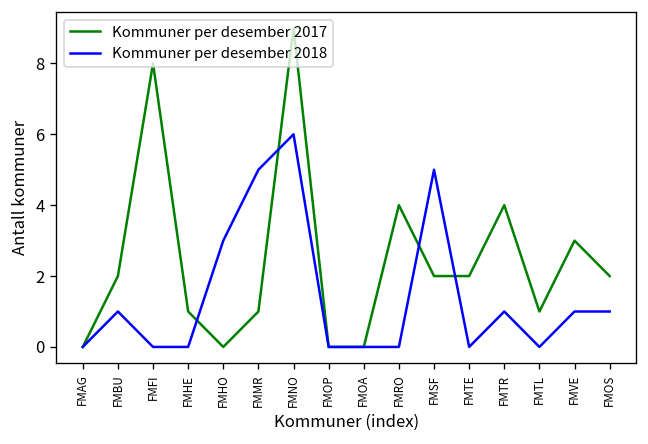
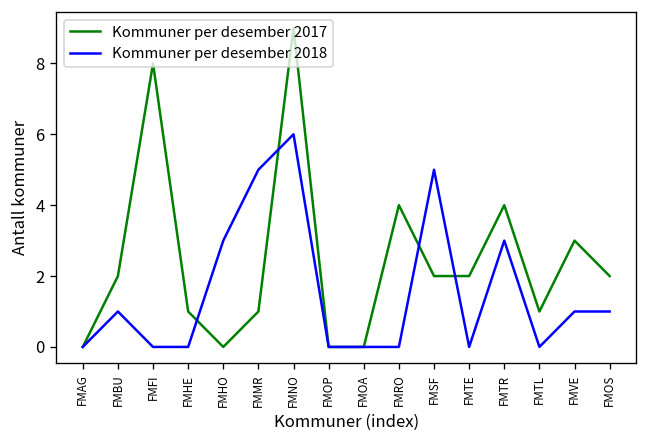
Kommuner per desember 2018, FMTR: 1 -> 3
